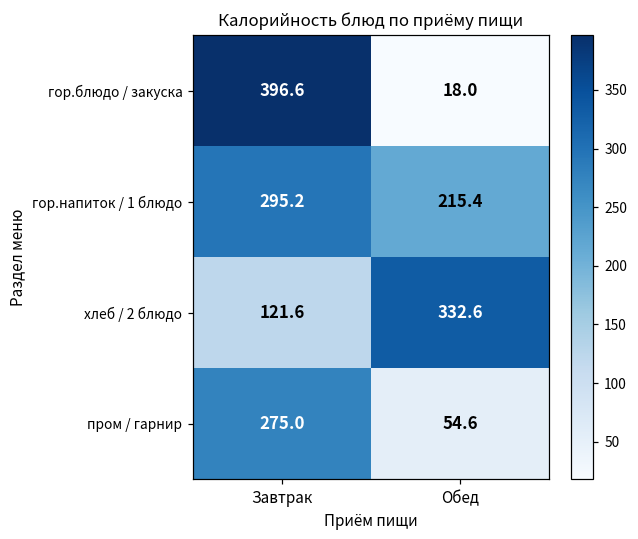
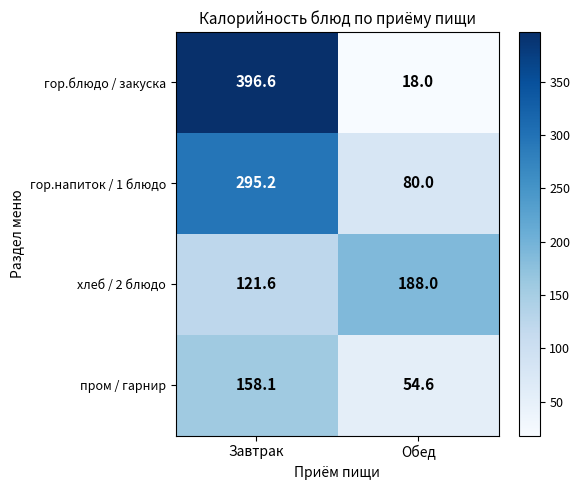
гор.напиток / 1 блюдо, Обед: 215.4 -> 80.0
хлеб / 2 блюдо, Обед: 332.6 -> 188.0
пром / гарнир, Завтрак: 275.0 -> 158.1
